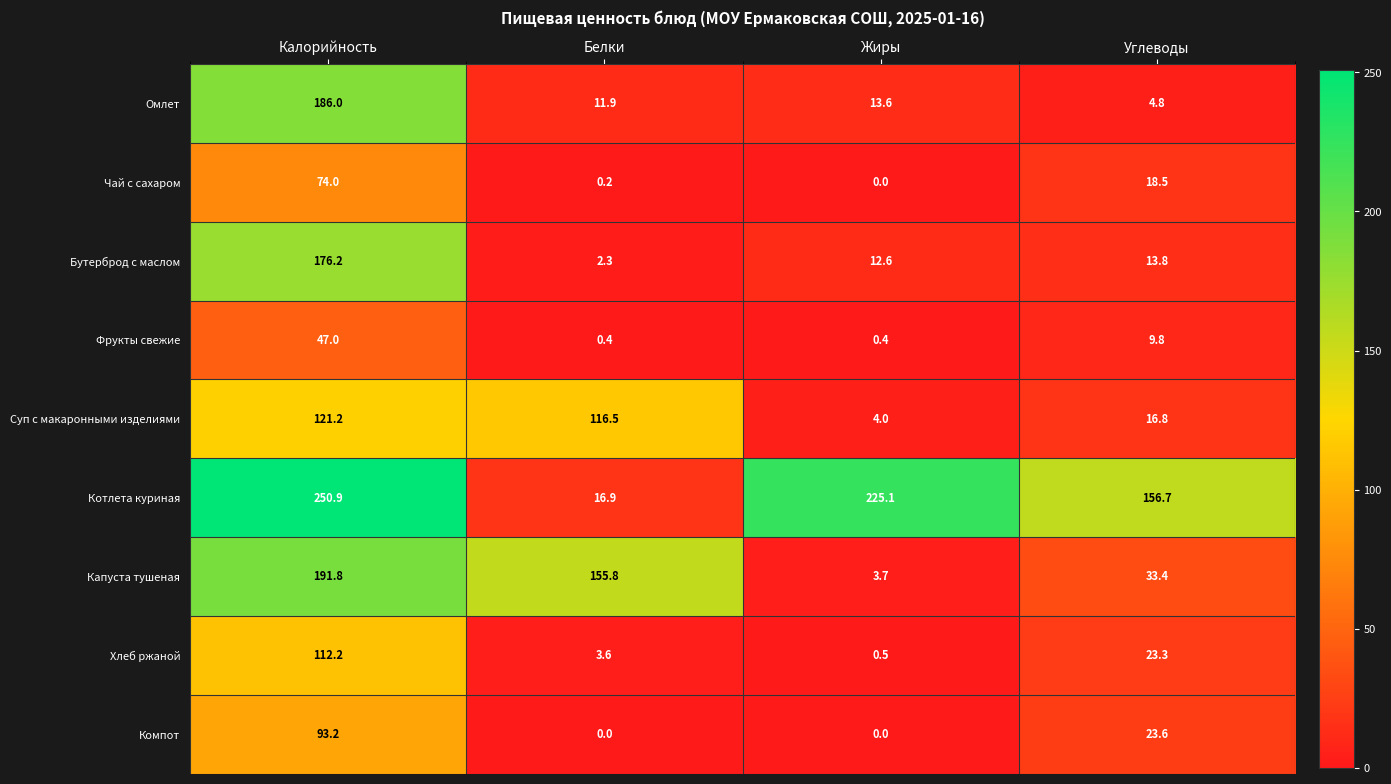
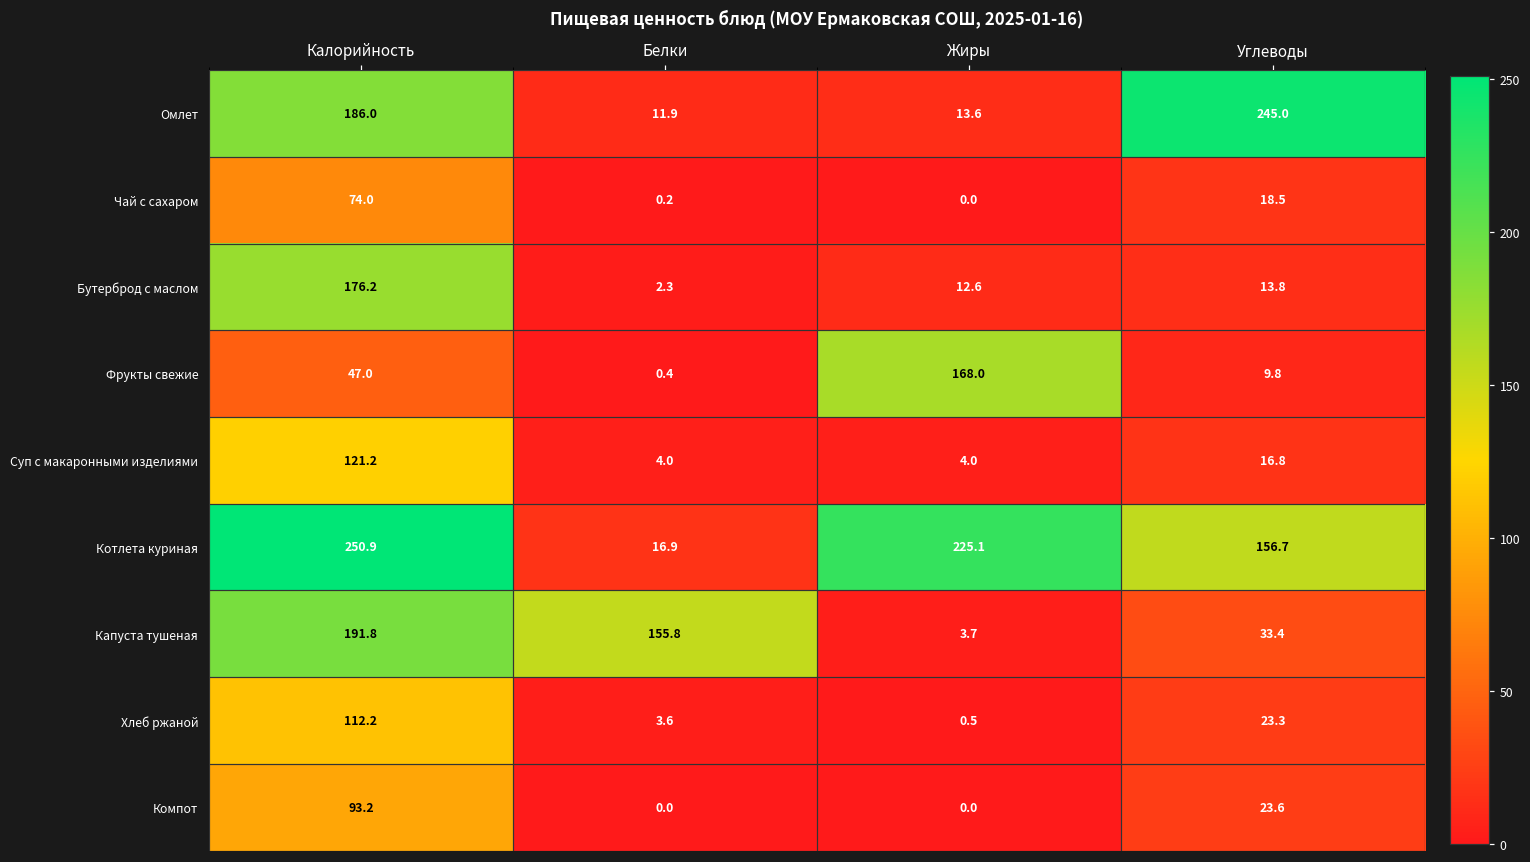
Омлет, Углеводы: 4.8 -> 245.0
Фрукты свежие, Жиры: 0.4 -> 168.0
Суп с макаронными изделиями, Белки: 116.5 -> 4.0
